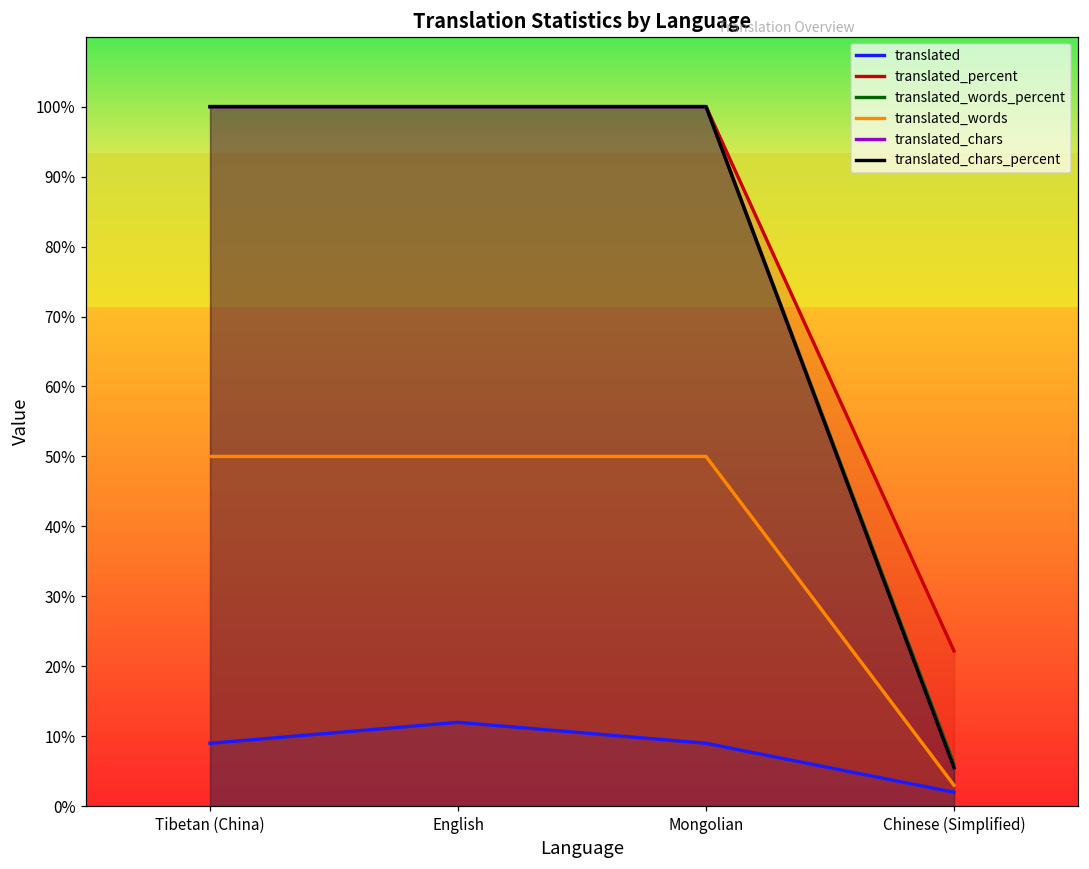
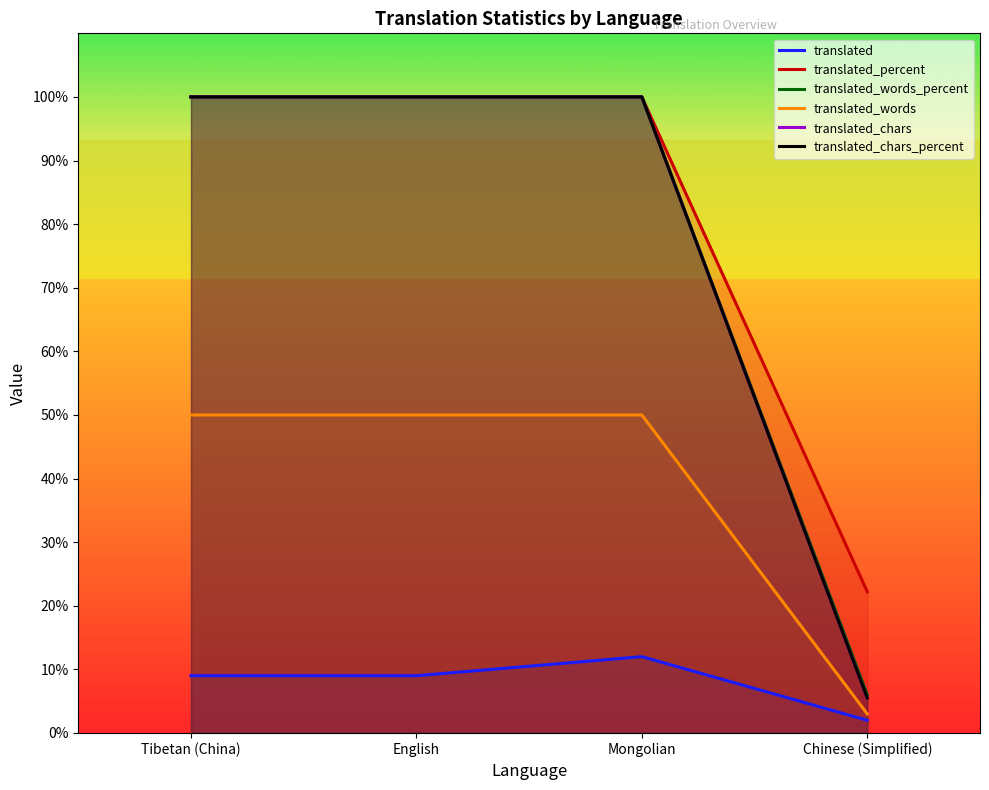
translated, English: 12% -> 9%
translated, Mongolian: 9% -> 12%
